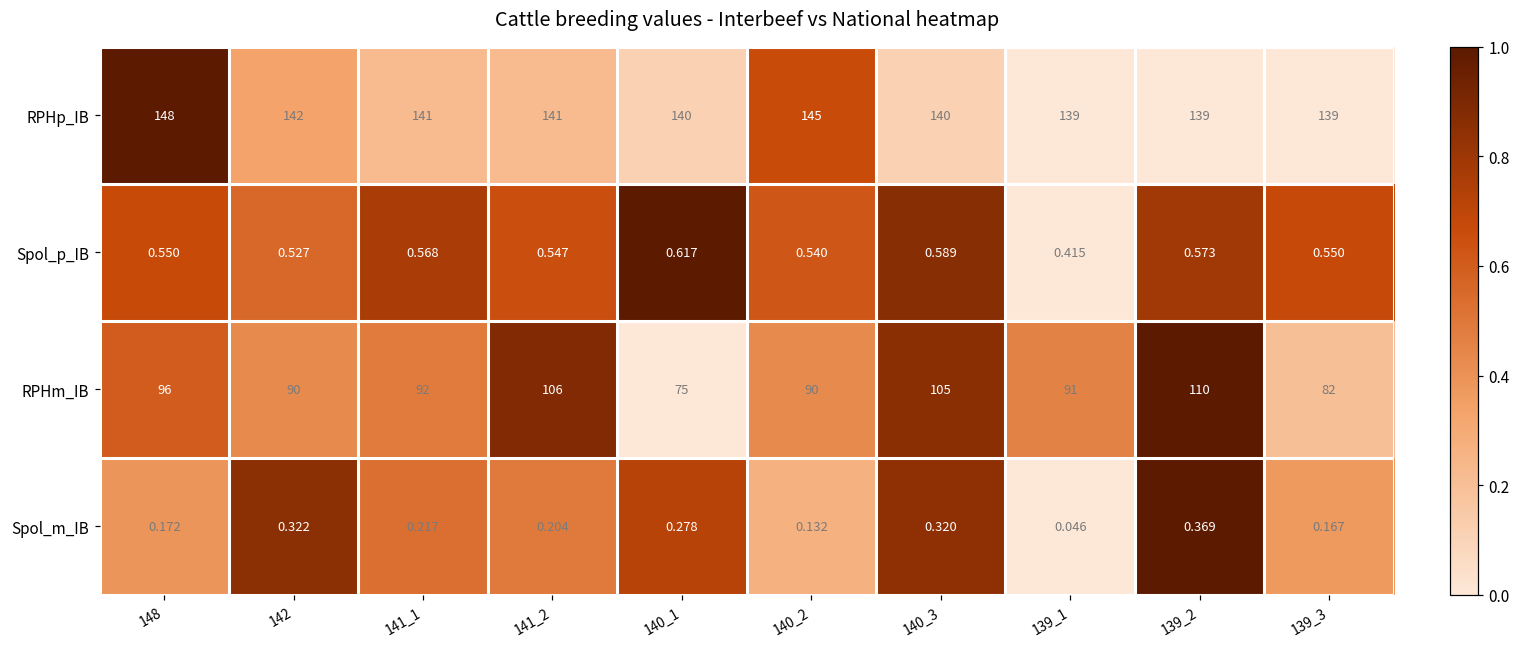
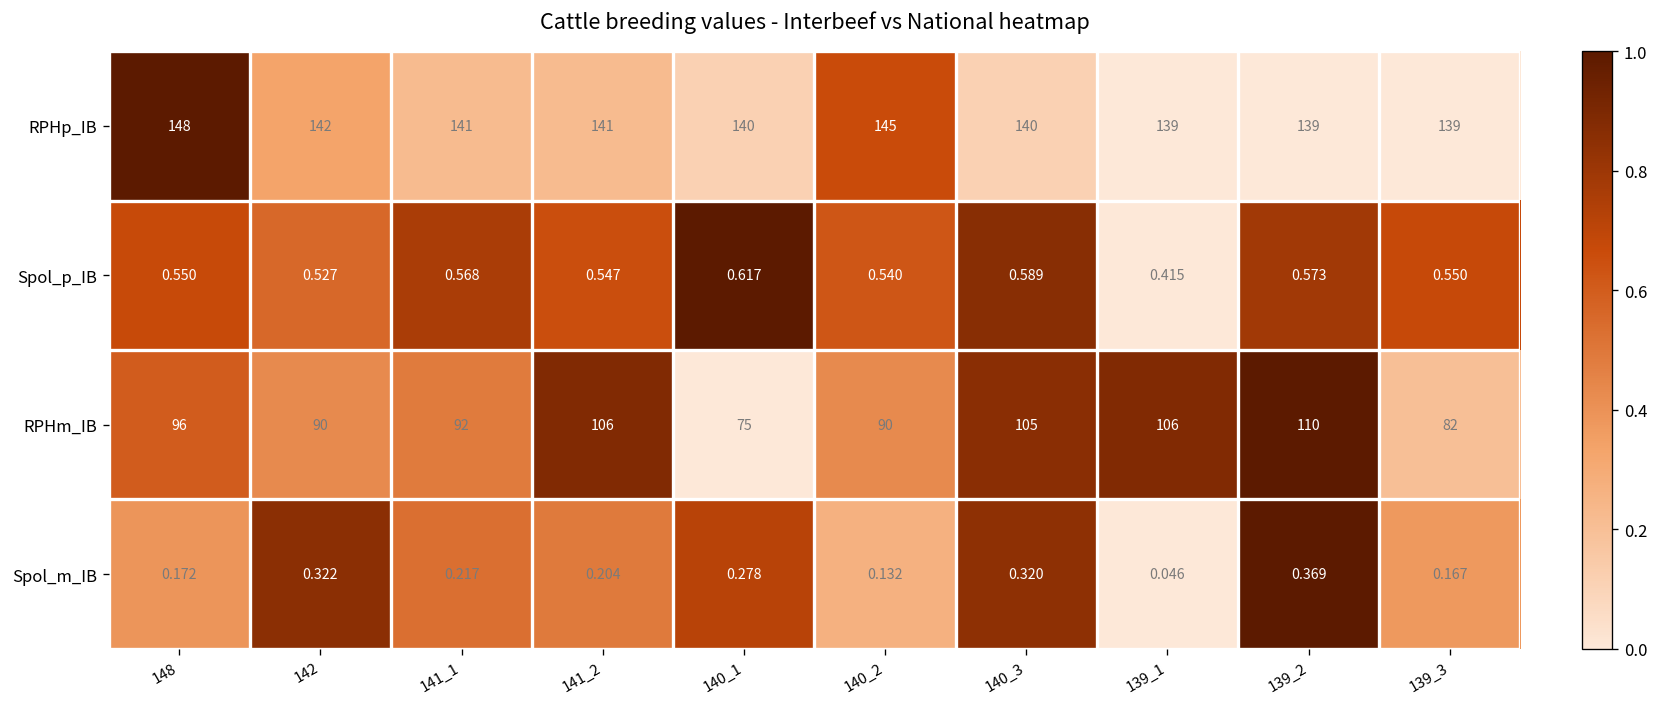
RPHm_IB, 139_1: 91 -> 106
